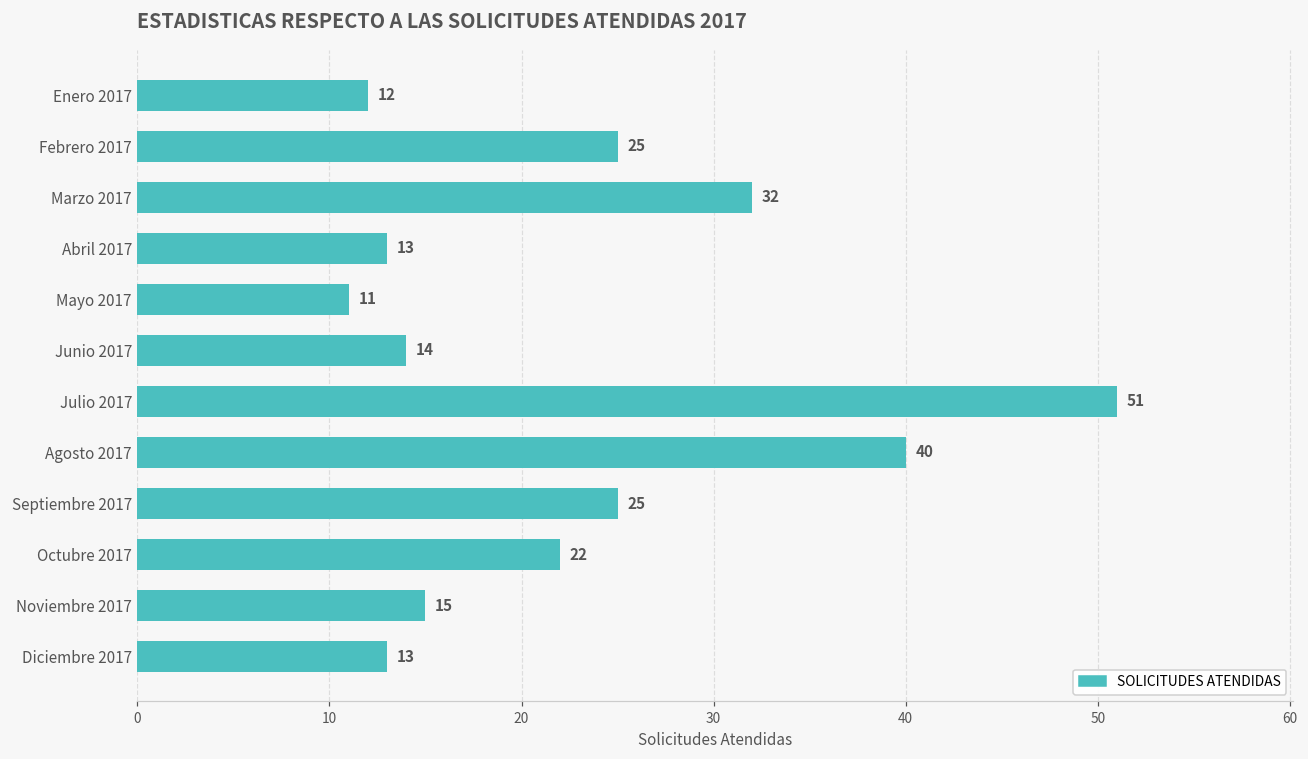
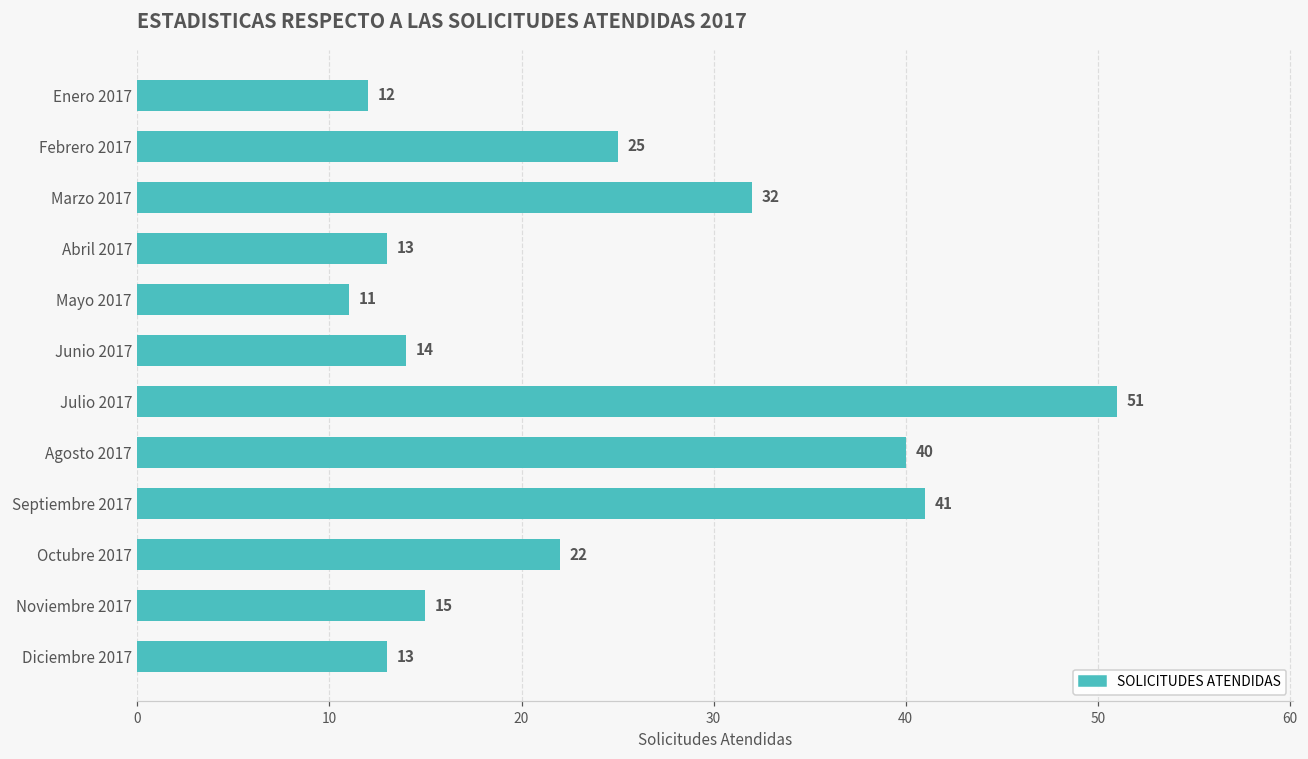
Septiembre 2017: 25 -> 41
